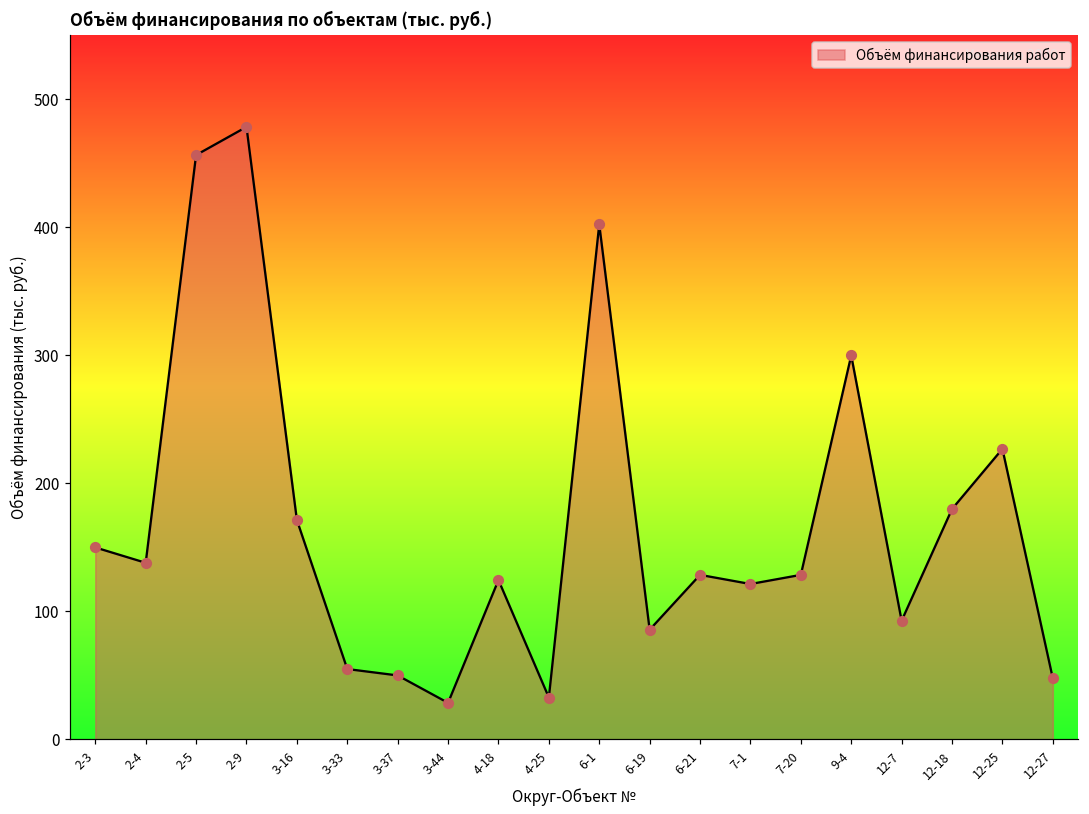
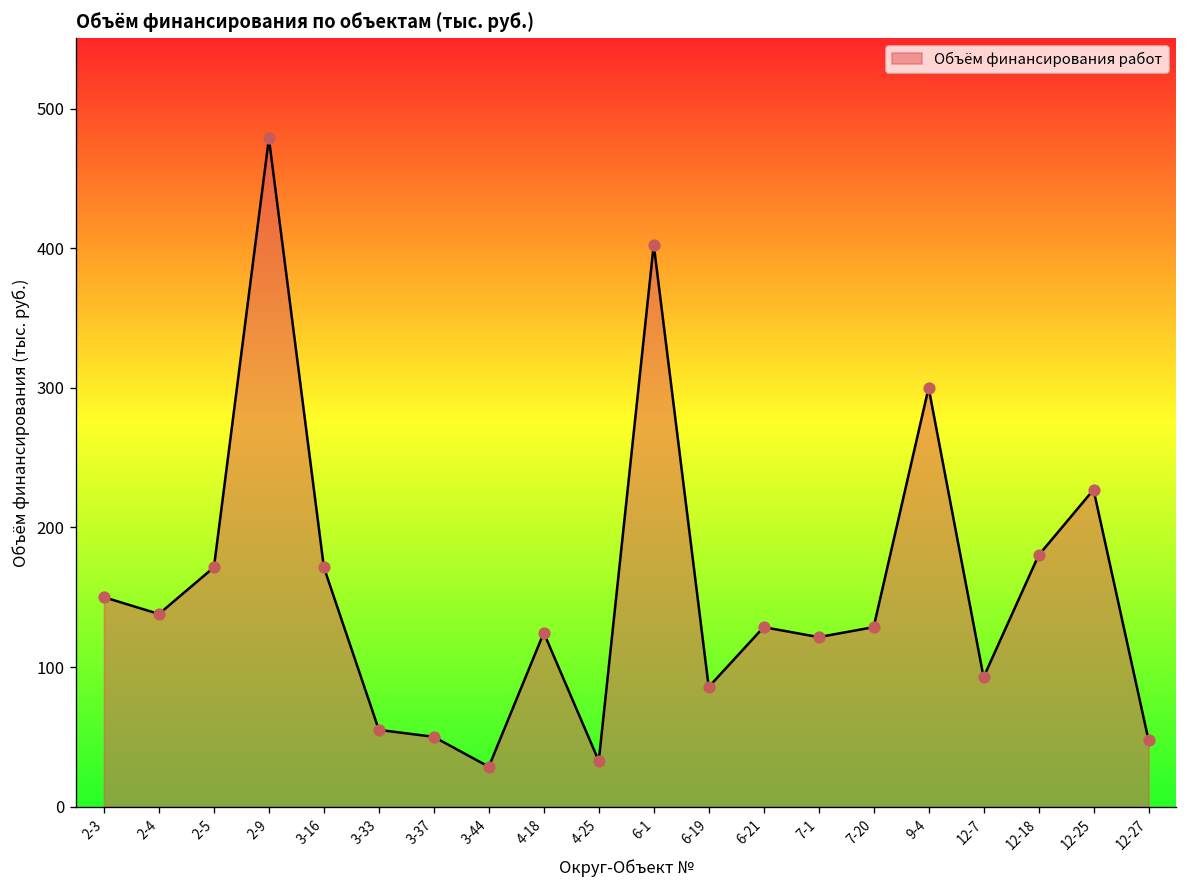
2-5: 457 -> 171
